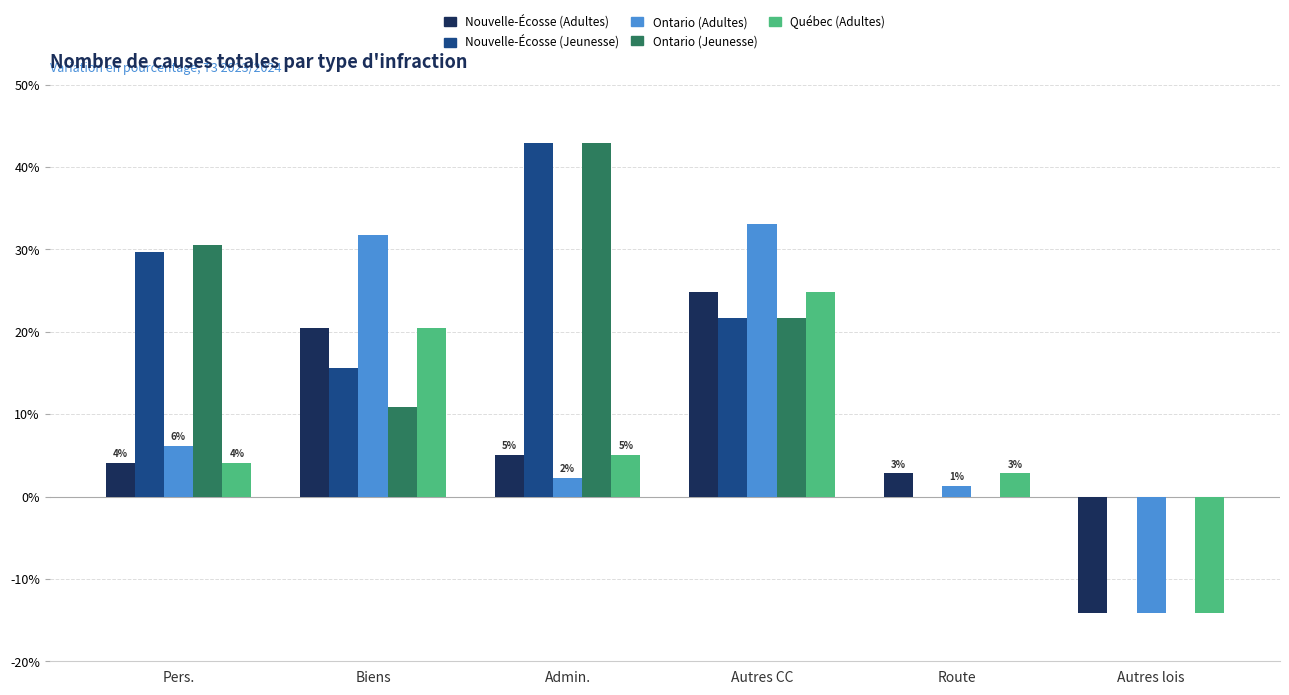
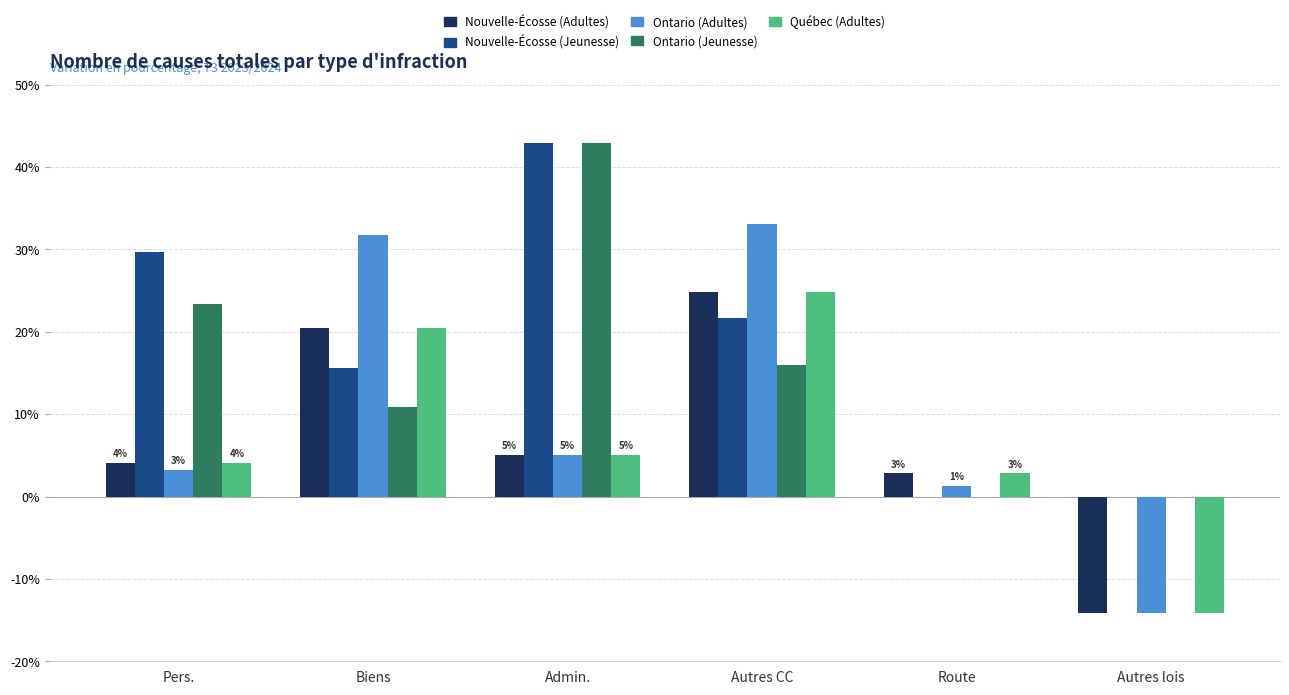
Ontario (Adultes), Pers.: 6% -> 3%
Ontario (Jeunesse), Pers.: 31% -> 23%
Ontario (Adultes), Admin.: 2% -> 5%
Ontario (Jeunesse), Autres CC: 22% -> 16%
